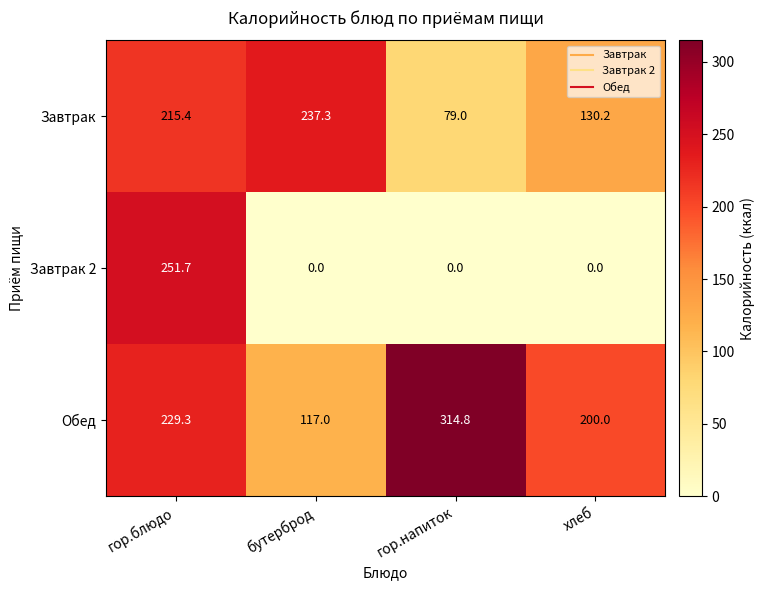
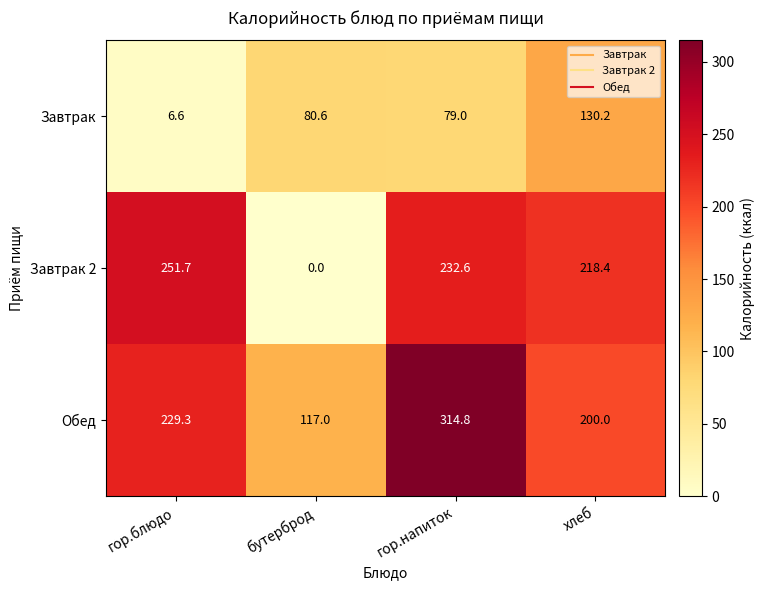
Завтрак, гор.блюдо: 215.4 -> 6.6
Завтрак, бутерброд: 237.3 -> 80.6
Завтрак 2, гор.напиток: 0.0 -> 232.6
Завтрак 2, хлеб: 0.0 -> 218.4
